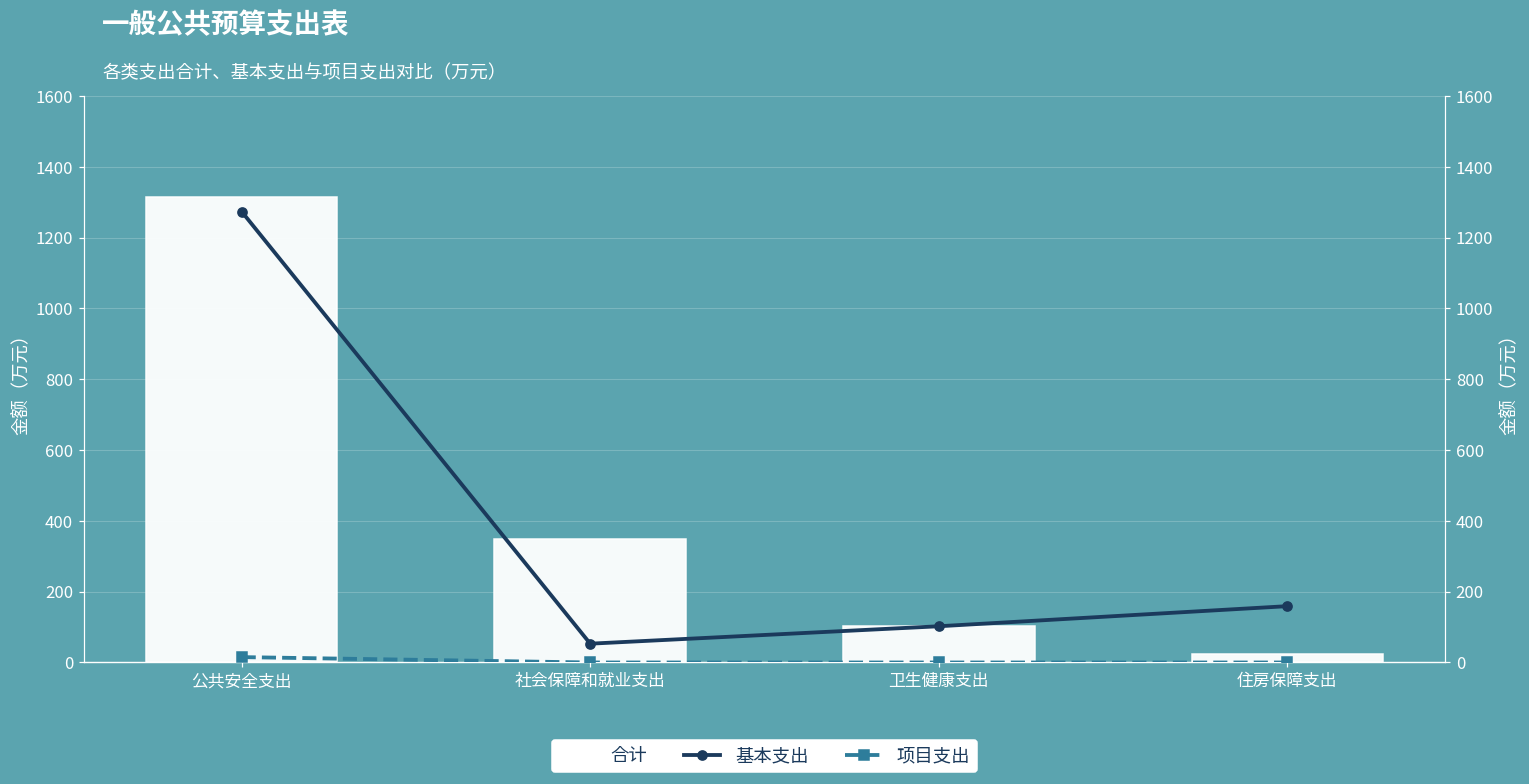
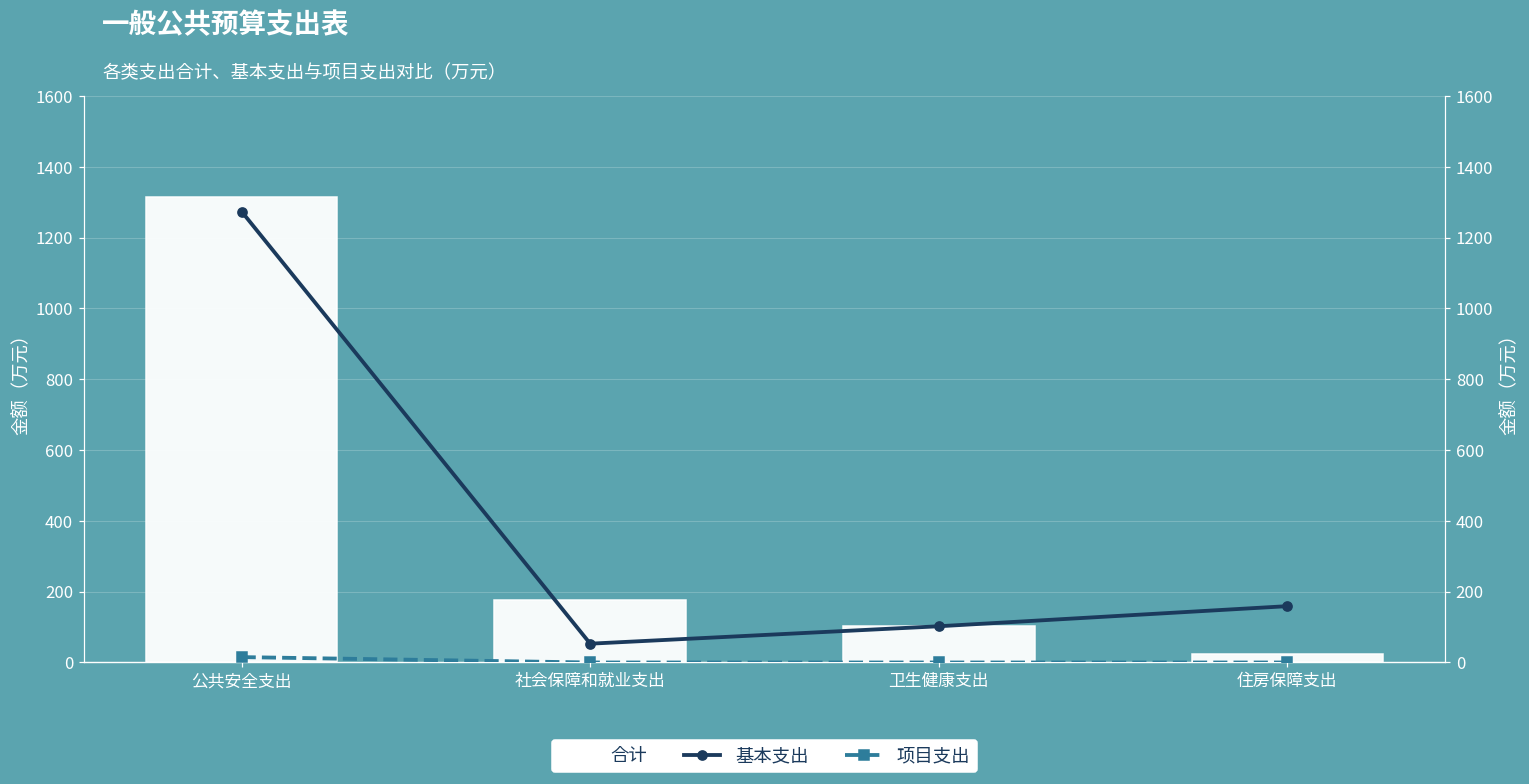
合计, 社会保障和就业支出: 350 -> 180
